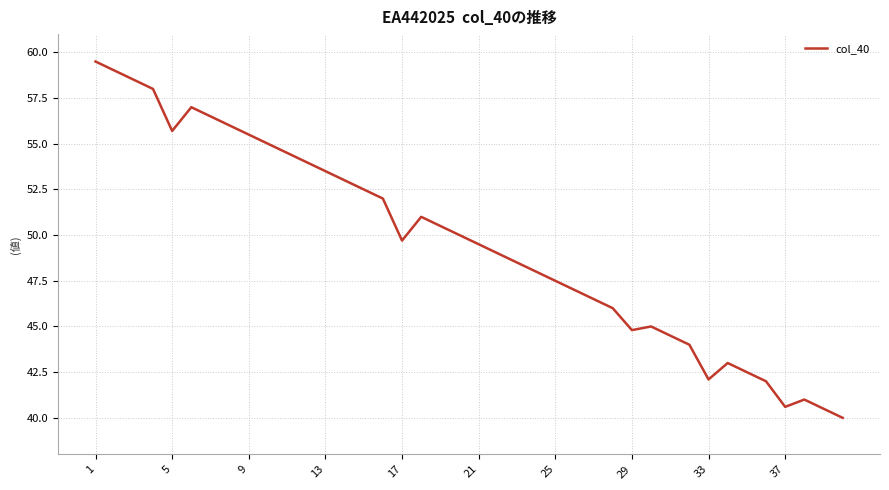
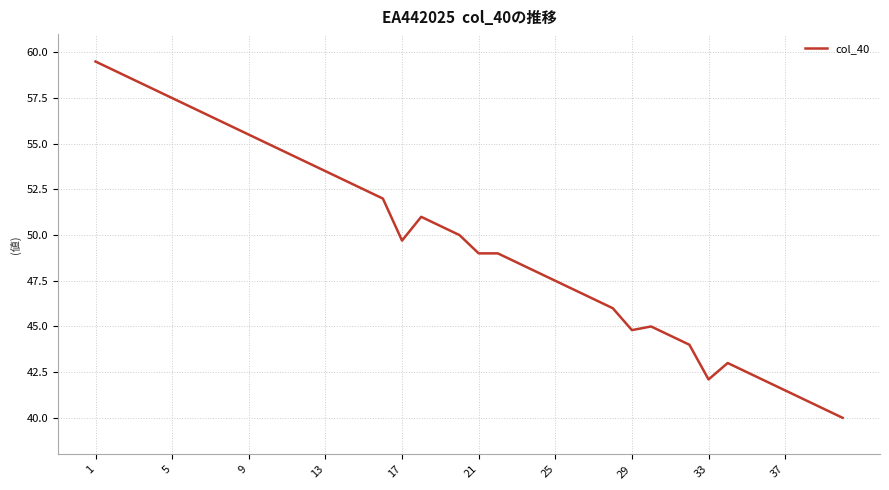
5: 55.7 -> 57.5
21: 49.5 -> 49.0
37: 40.6 -> 41.5
